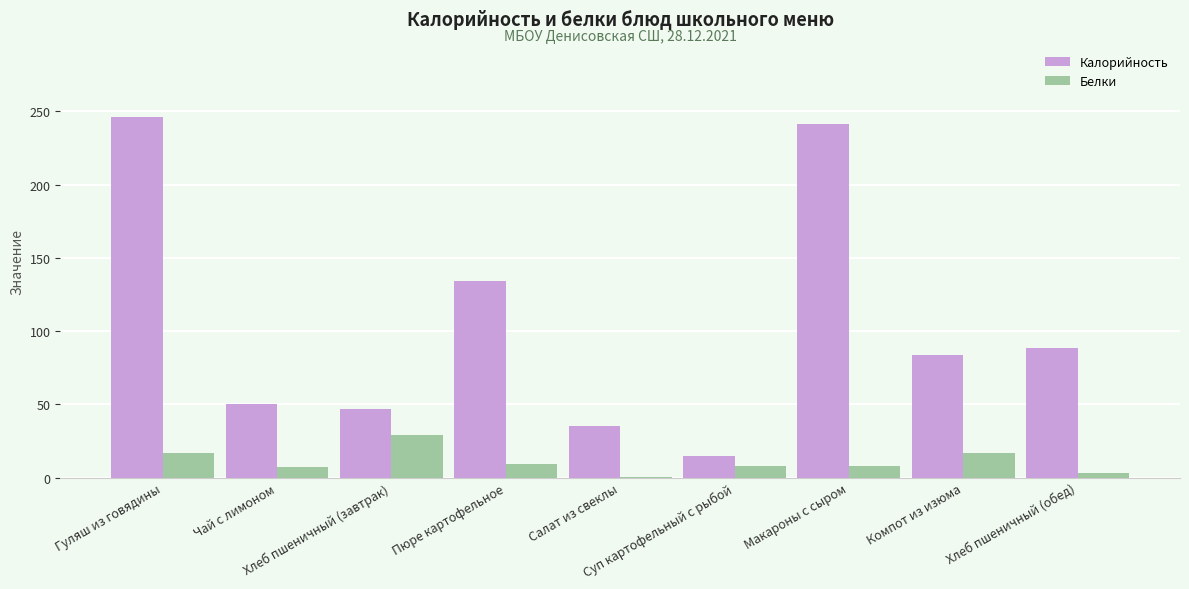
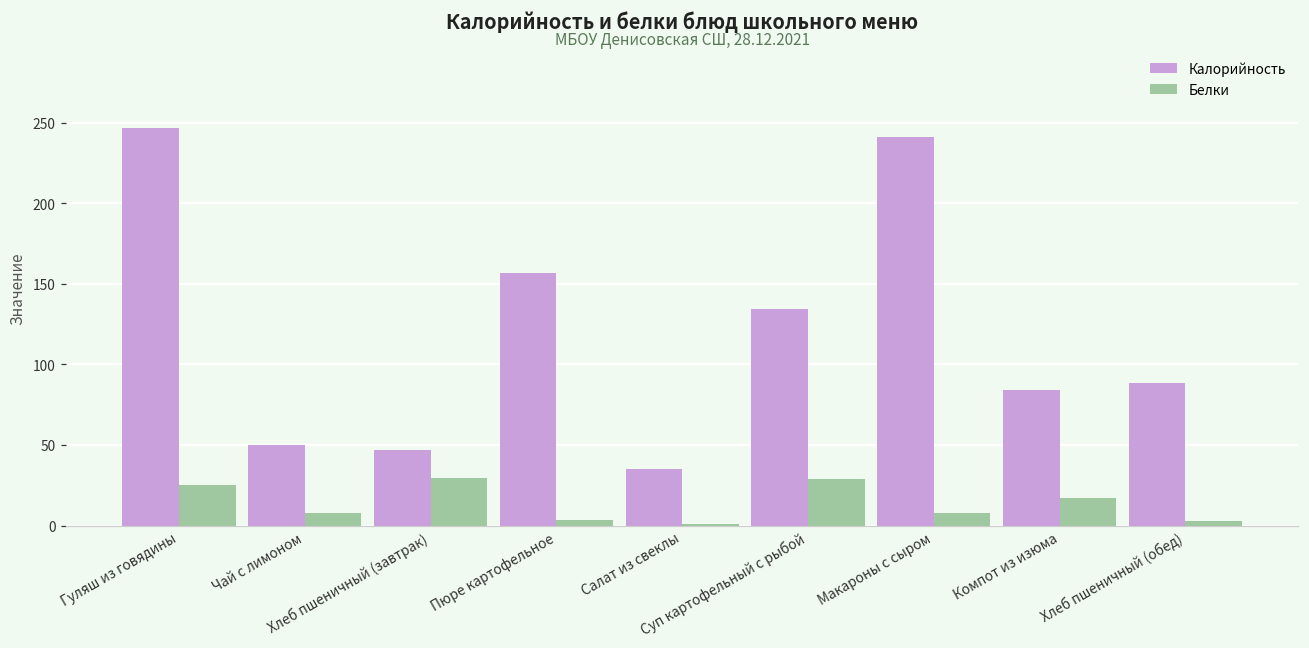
Белки, Гуляш из говядины: 17 -> 25
Калорийность, Пюре картофельное: 134 -> 157
Белки, Пюре картофельное: 9 -> 3
Калорийность, Суп картофельный с рыбой: 14 -> 135
Белки, Суп картофельный с рыбой: 8 -> 29
